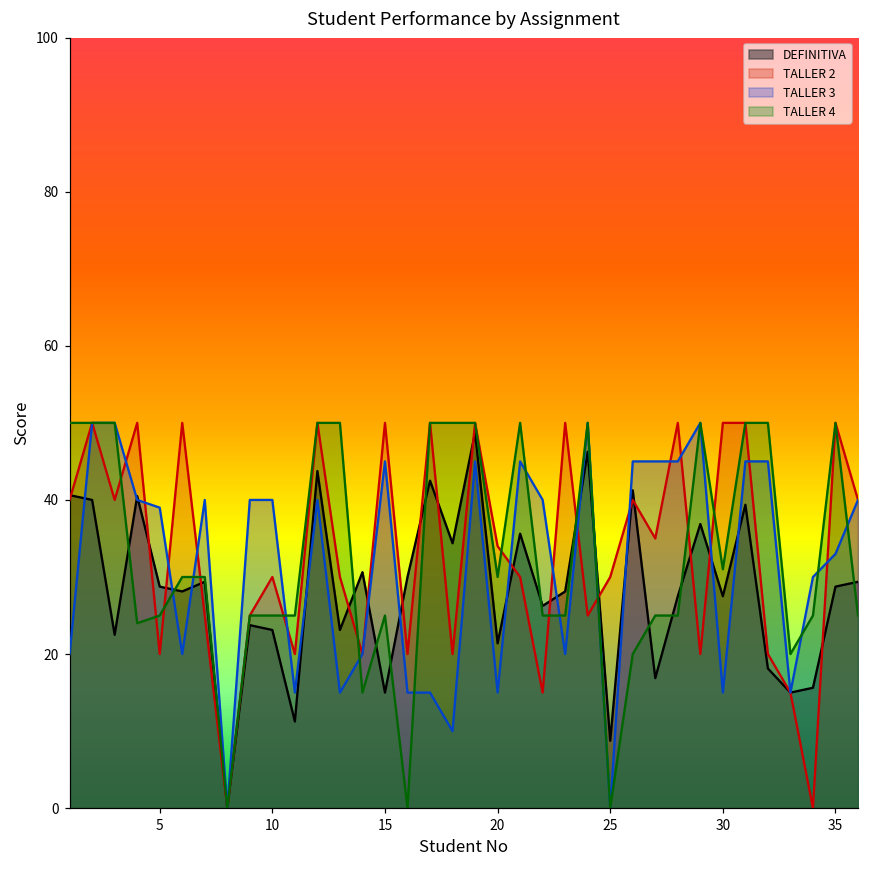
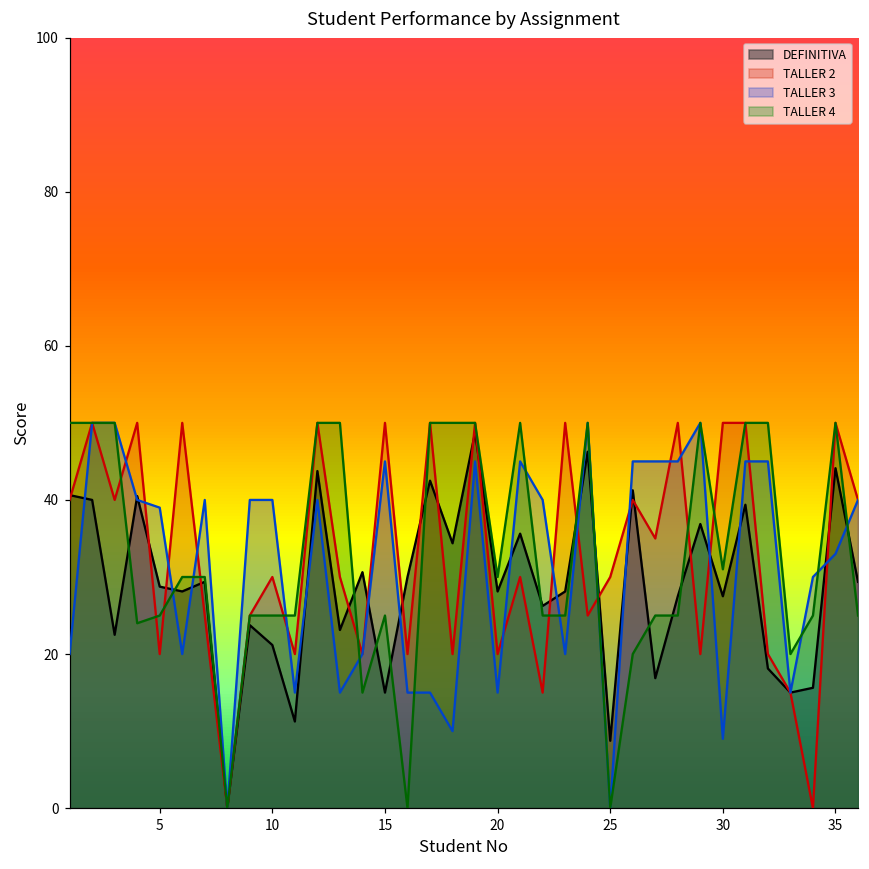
DEFINITIVA, 10: 23 -> 21
DEFINITIVA, 20: 21 -> 28
TALLER 2, 20: 34 -> 20
TALLER 3, 30: 15 -> 9
DEFINITIVA, 35: 29 -> 44
